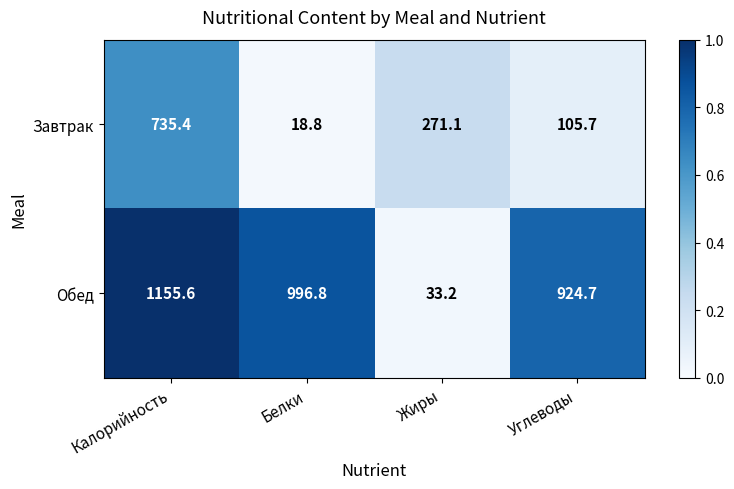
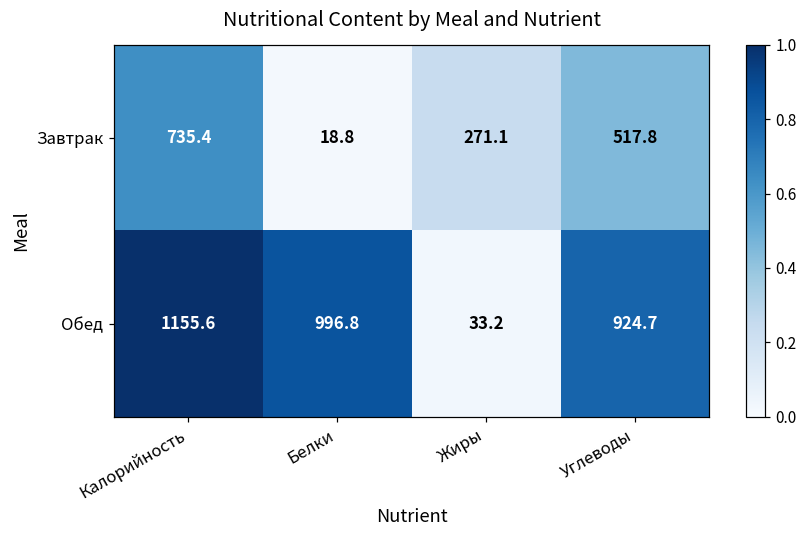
Завтрак, Углеводы: 105.7 -> 517.8
